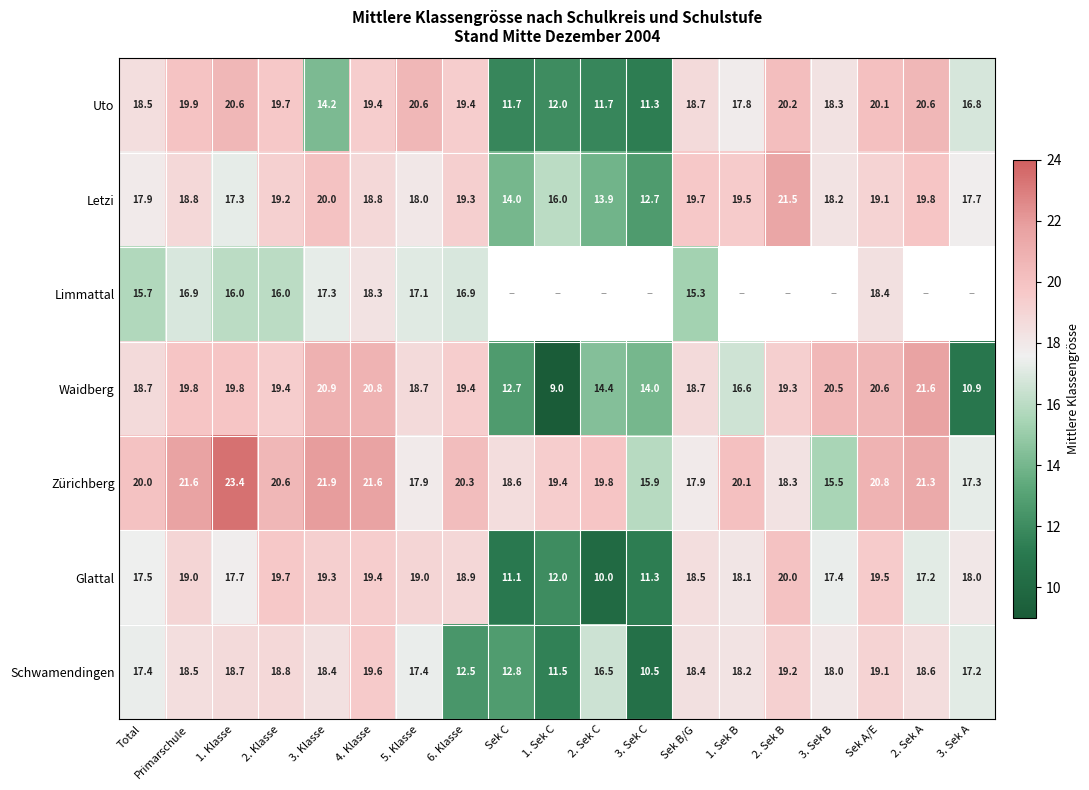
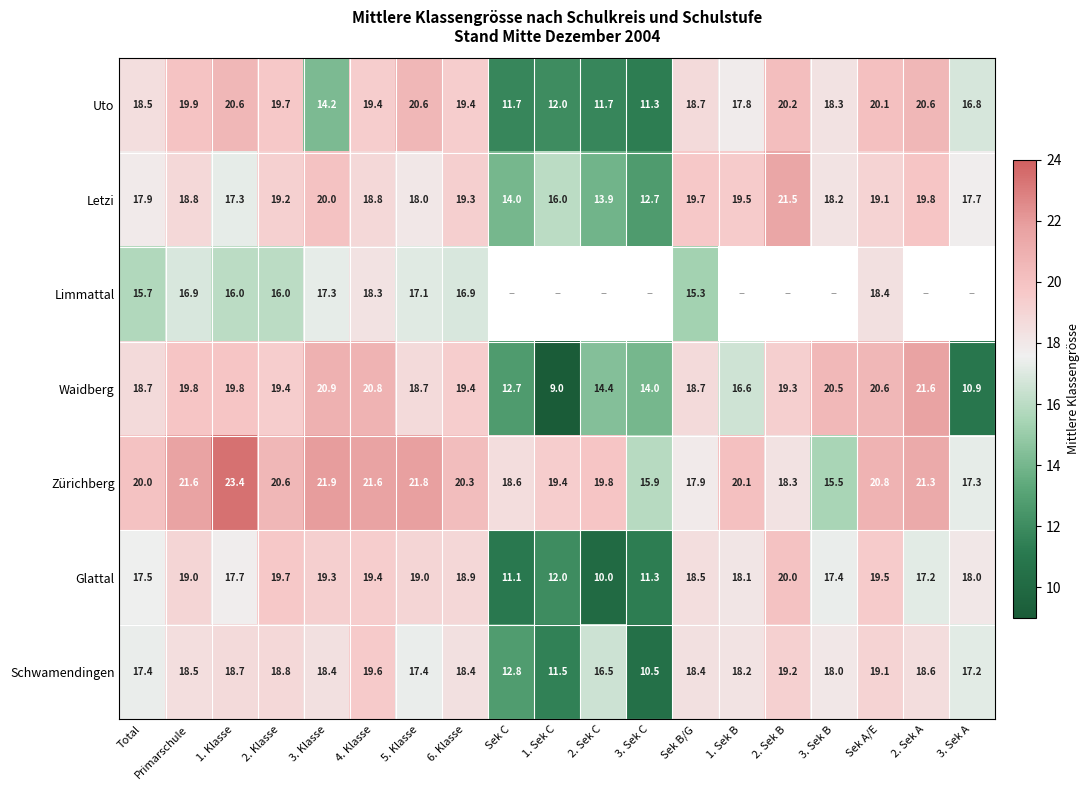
Zürichberg, 5. Klasse: 17.9 -> 21.8
Schwamendingen, 6. Klasse: 12.5 -> 18.4
